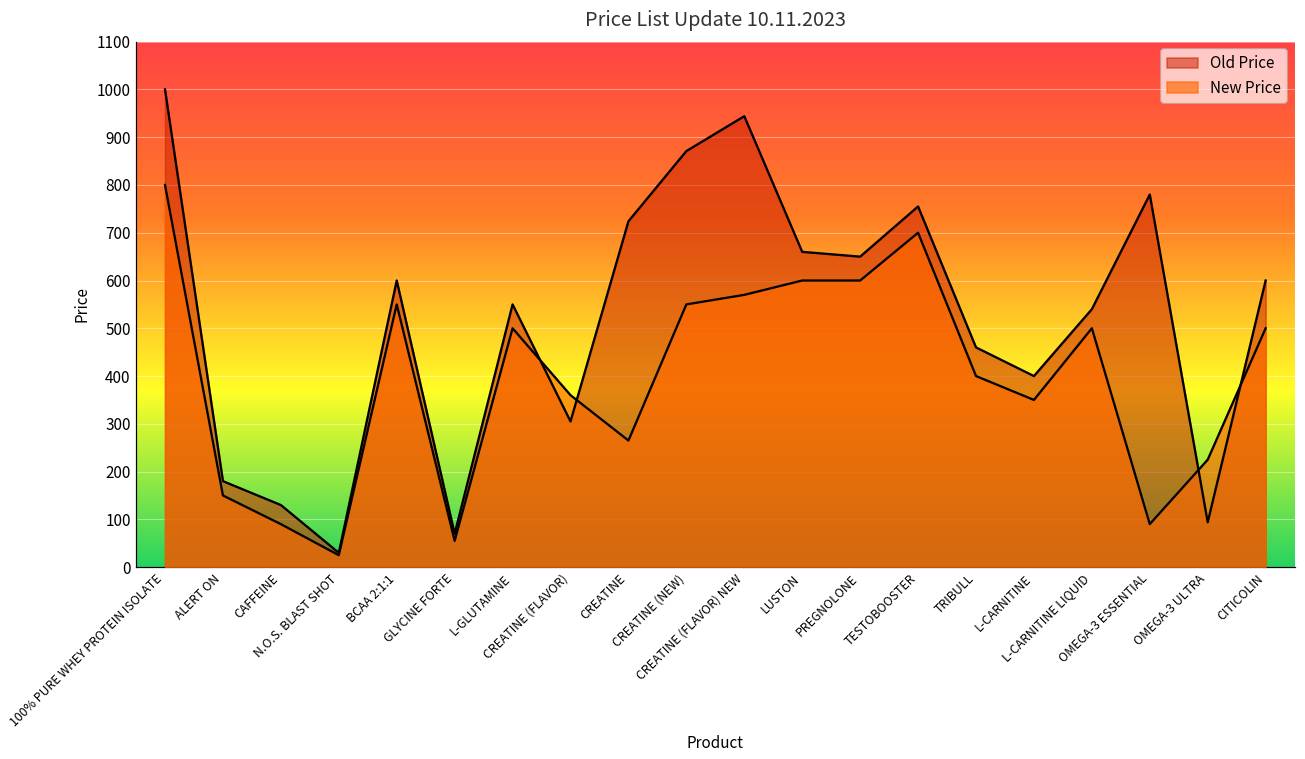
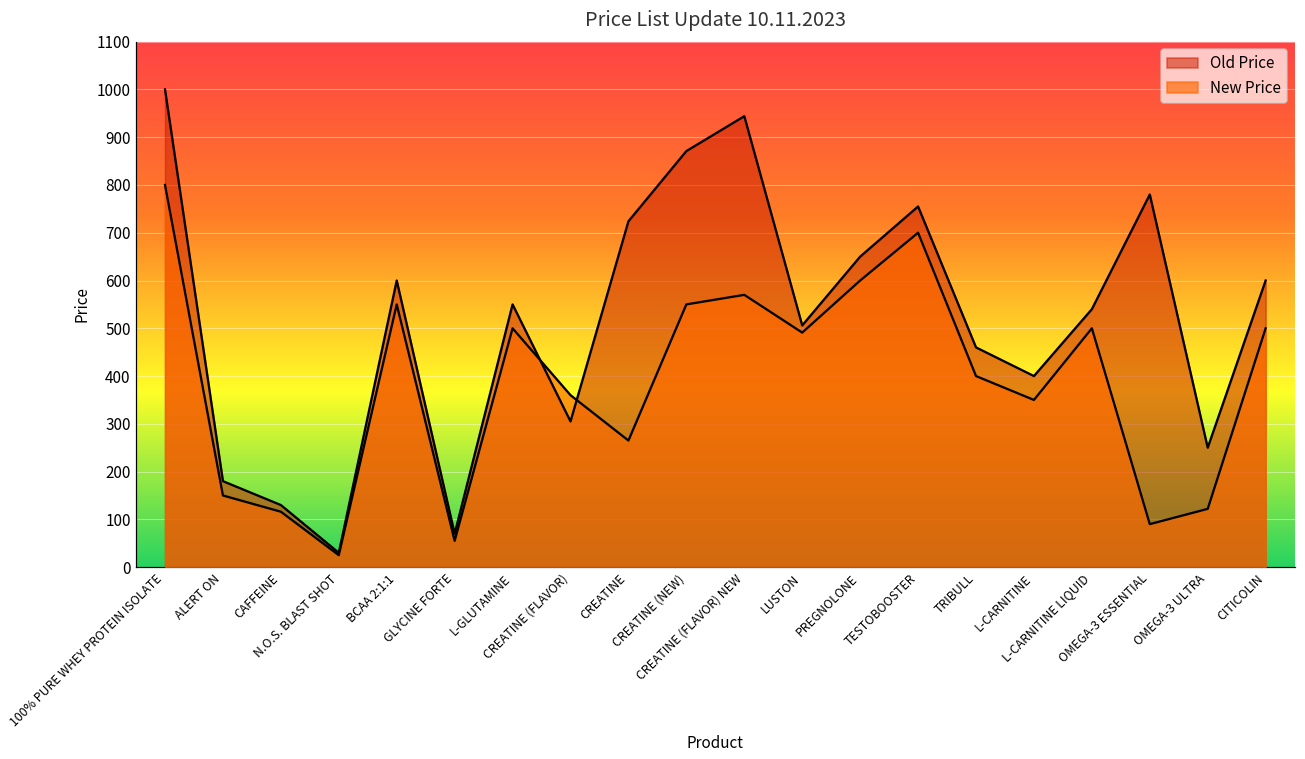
New Price, CAFFEINE: 90 -> 120
Old Price, LUSTON: 660 -> 510
New Price, LUSTON: 600 -> 490
Old Price, OMEGA-3 ULTRA: 90 -> 250
New Price, OMEGA-3 ULTRA: 230 -> 120
